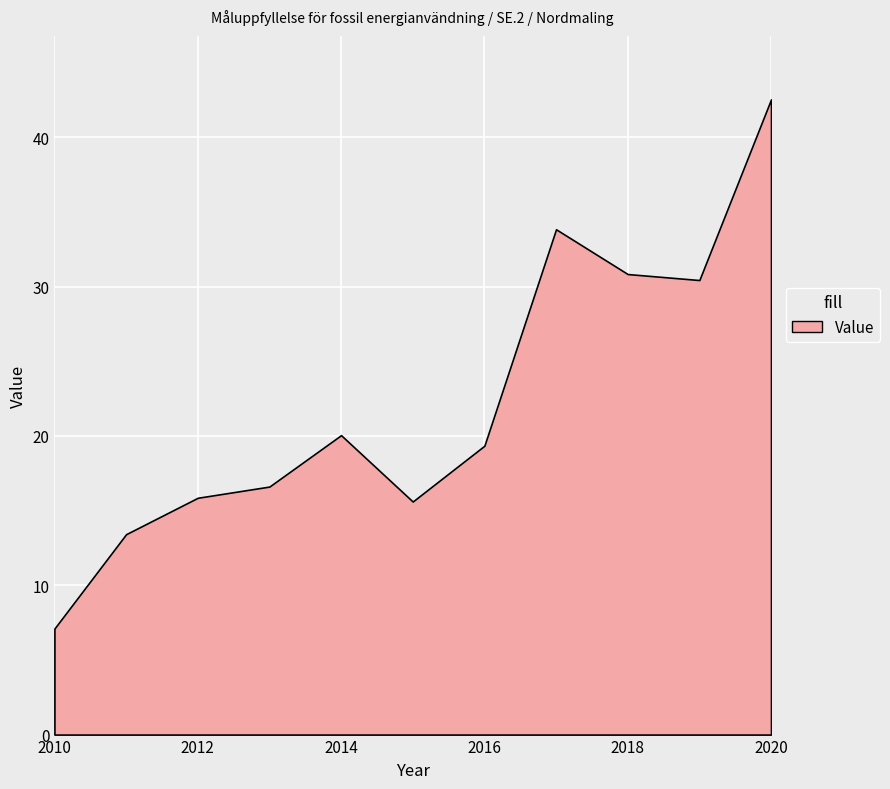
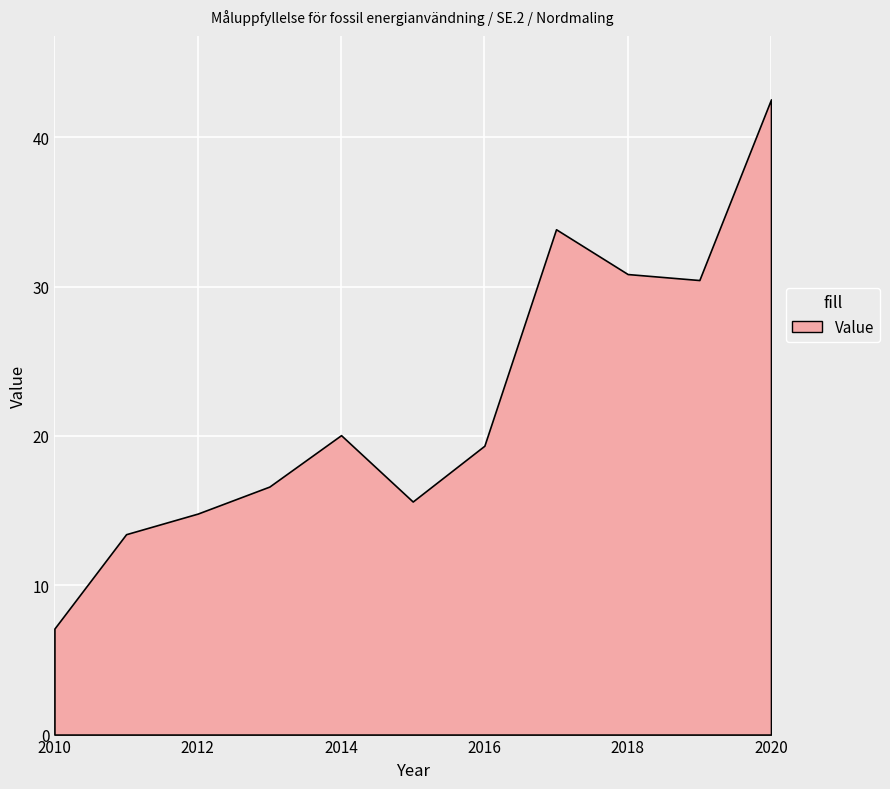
2012: 15.9 -> 14.8
